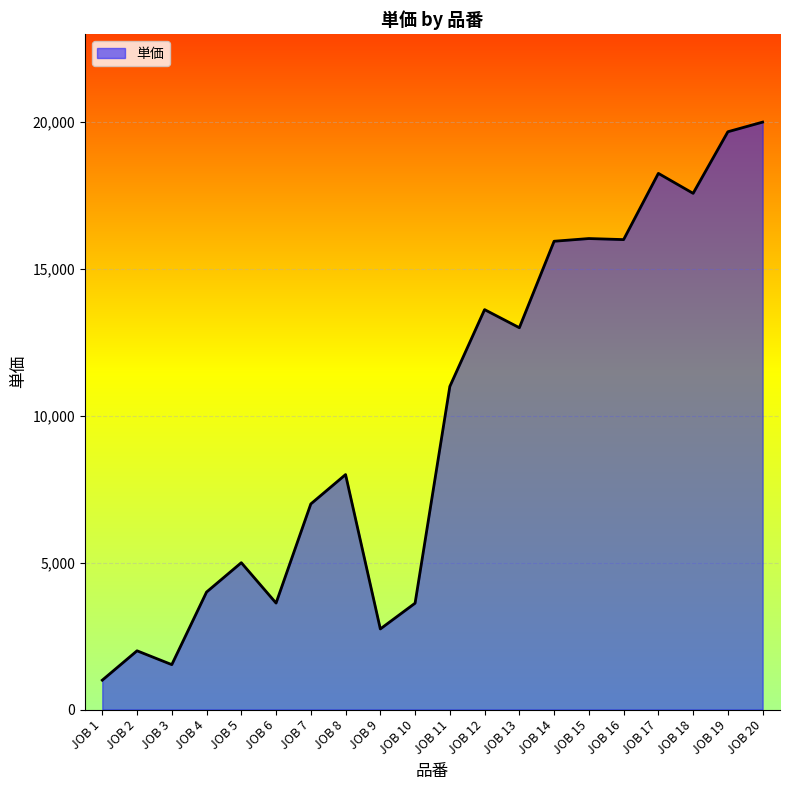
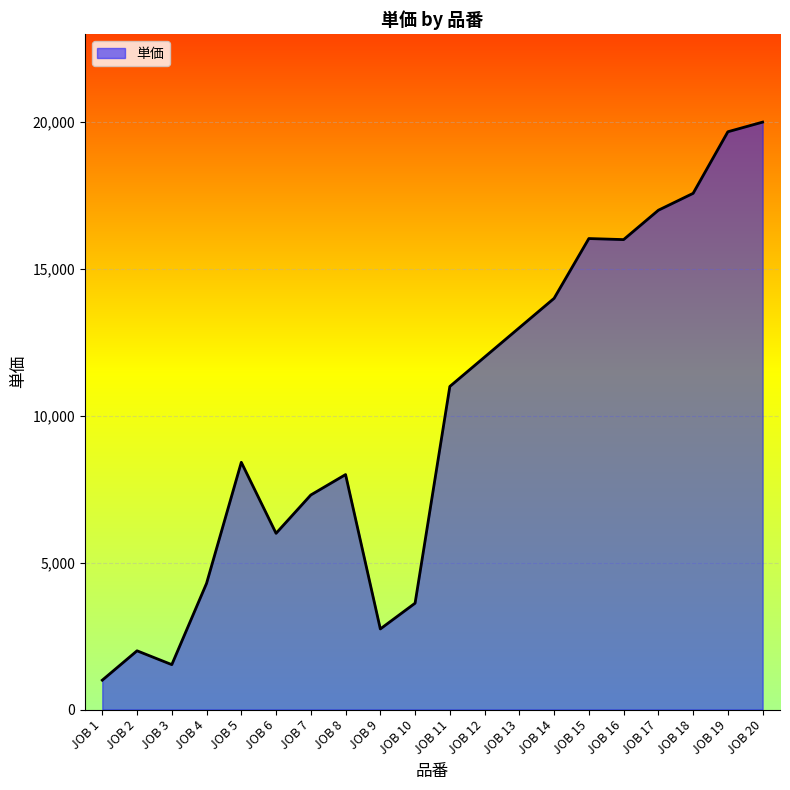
JOB 4: 4,000 -> 4,300
JOB 5: 5,000 -> 8,400
JOB 6: 3,600 -> 6,000
JOB 7: 7,000 -> 7,300
JOB 12: 13,600 -> 12,000
JOB 14: 15,900 -> 14,000
JOB 17: 18,300 -> 17,000
